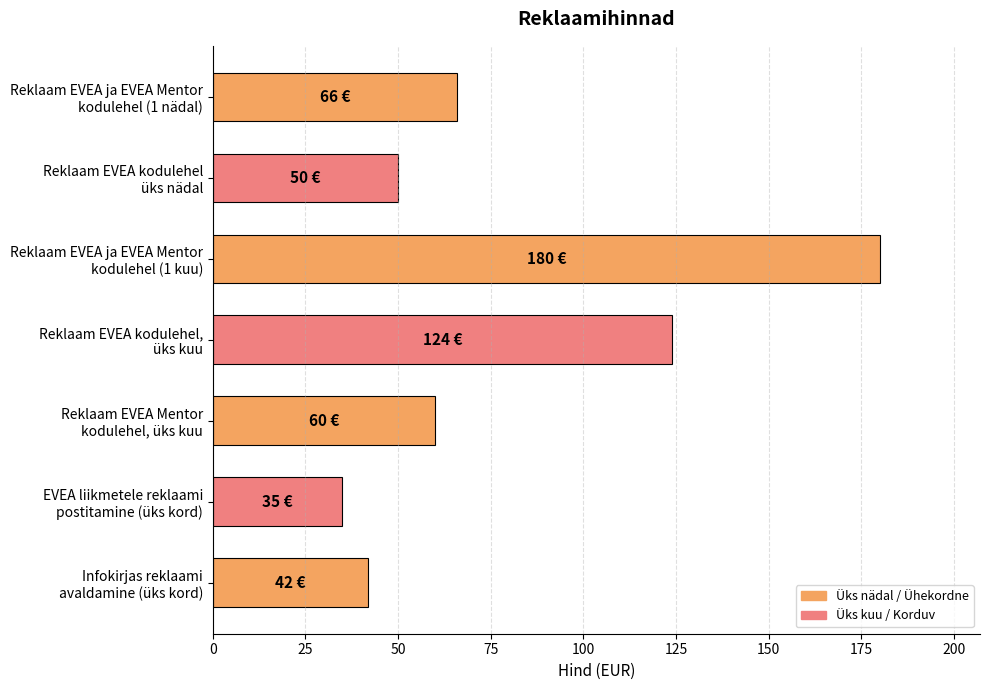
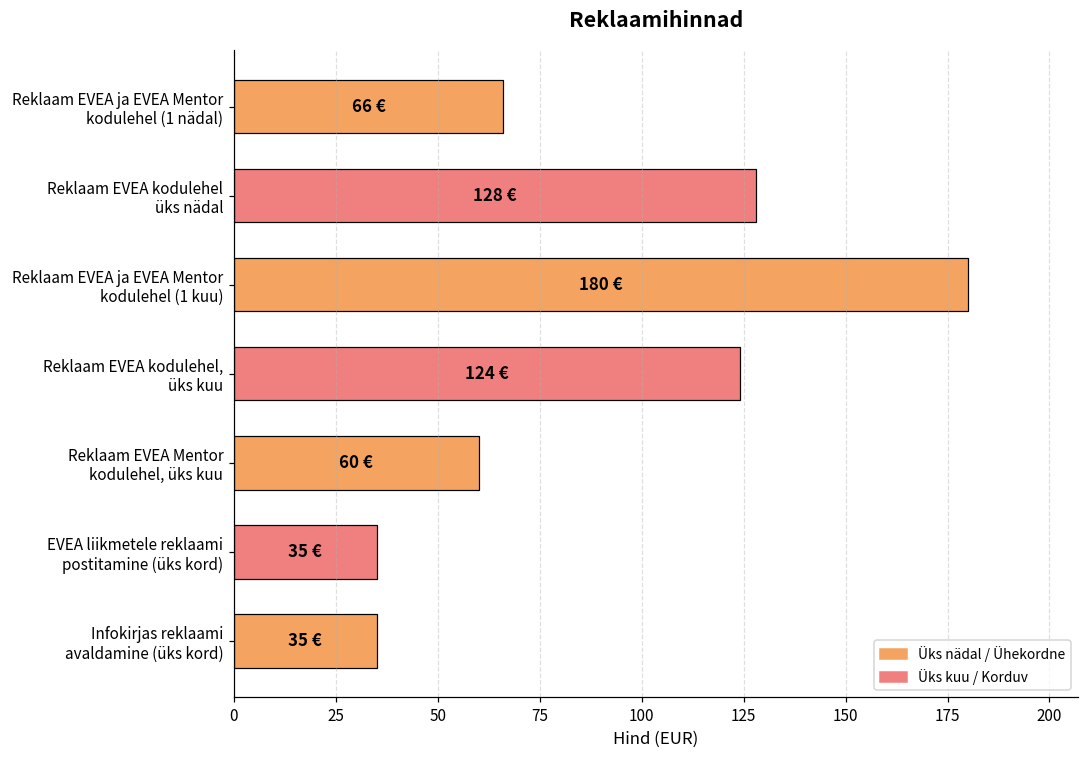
Reklaam EVEA kodulehel üks nädal: 50 -> 128
Infokirjas reklaami avaldamine (üks kord): 42 -> 35
